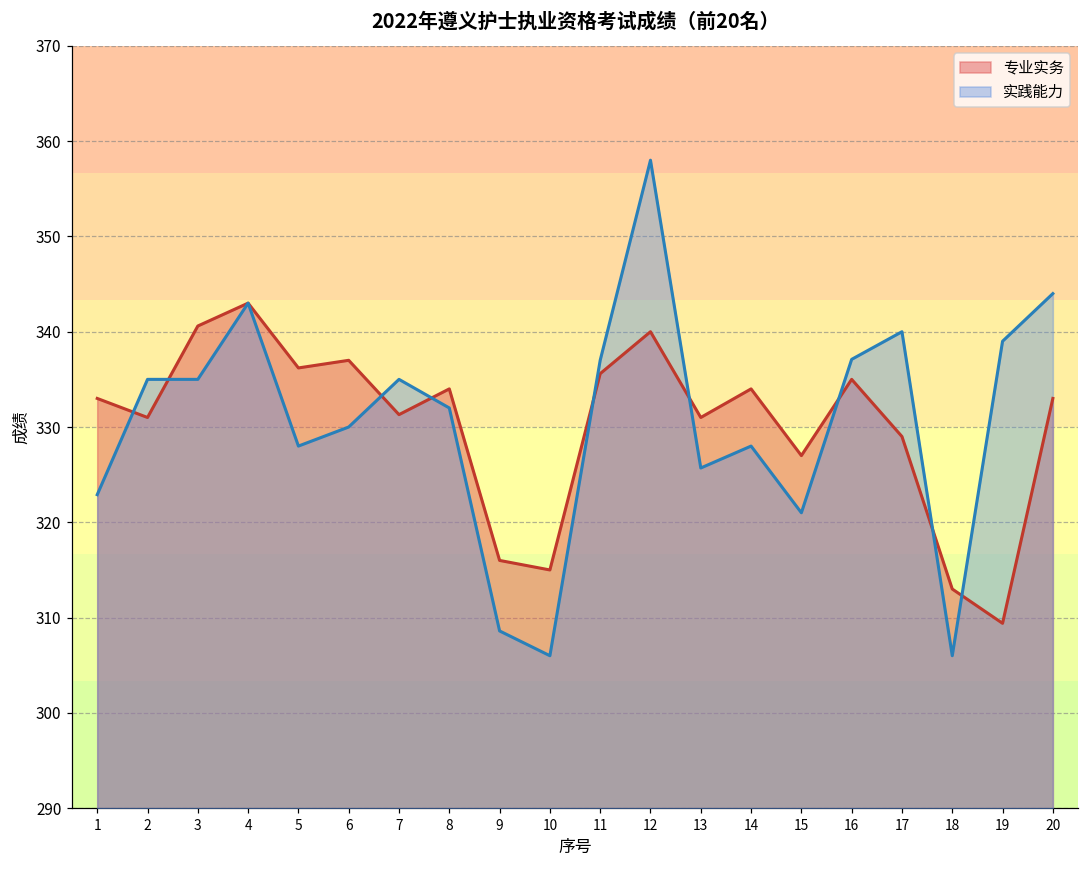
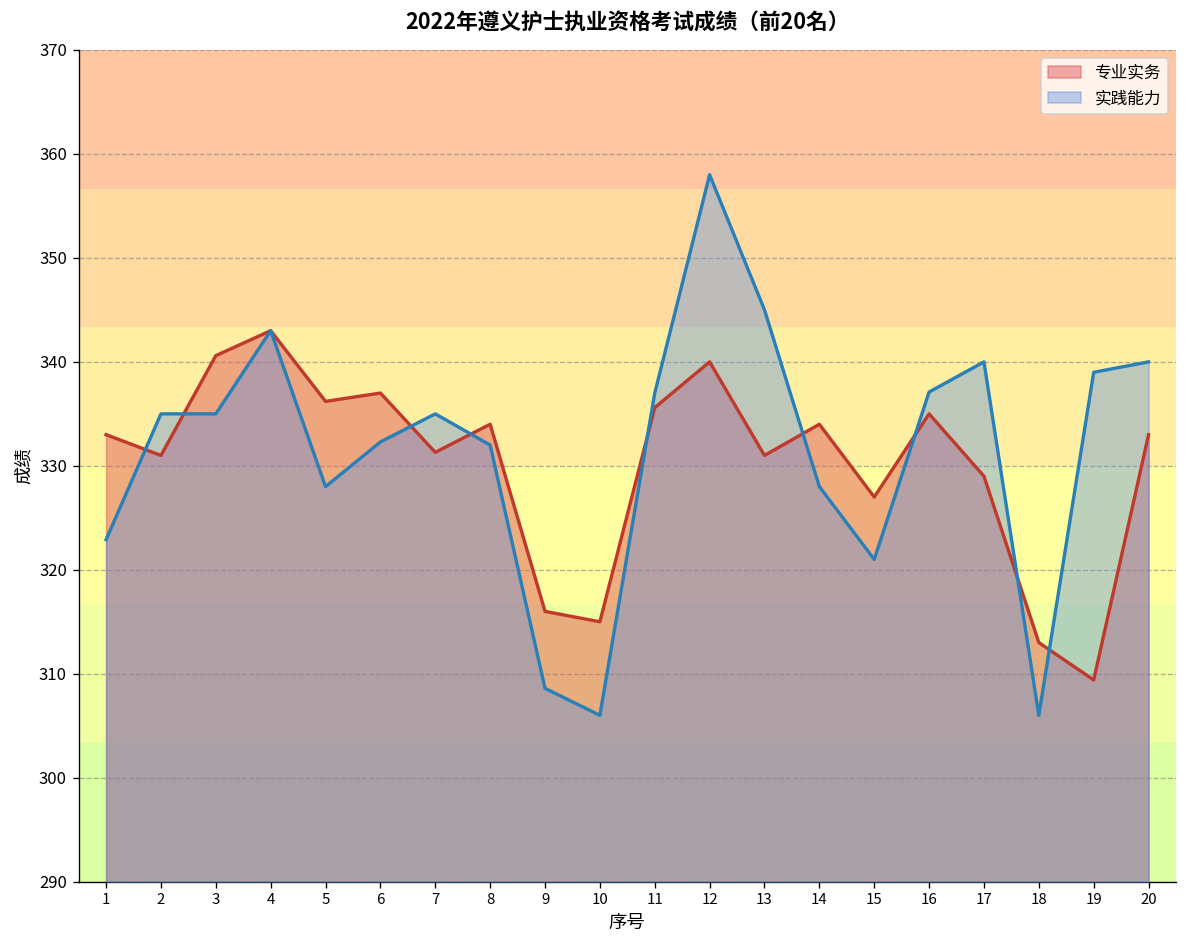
实践能力, 6: 330 -> 332
实践能力, 13: 326 -> 345
实践能力, 20: 344 -> 340
